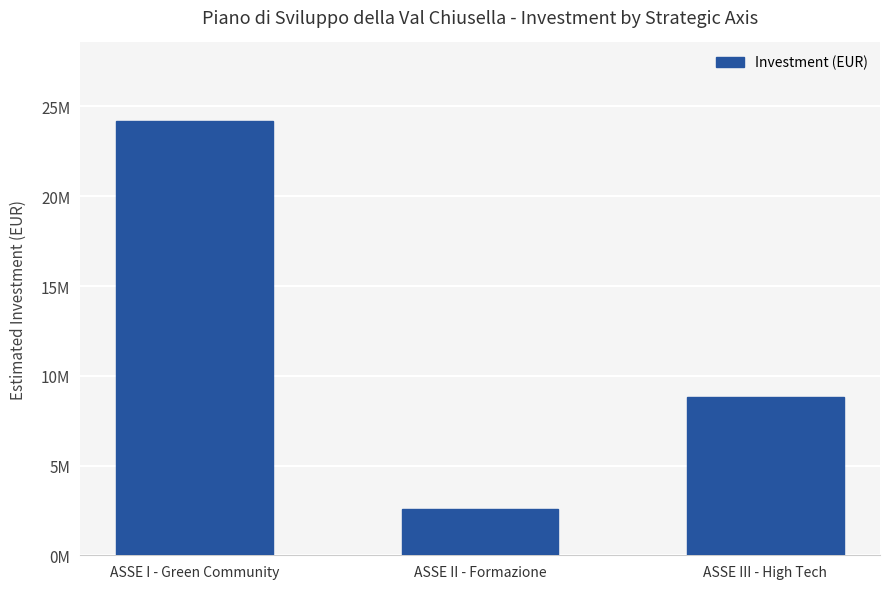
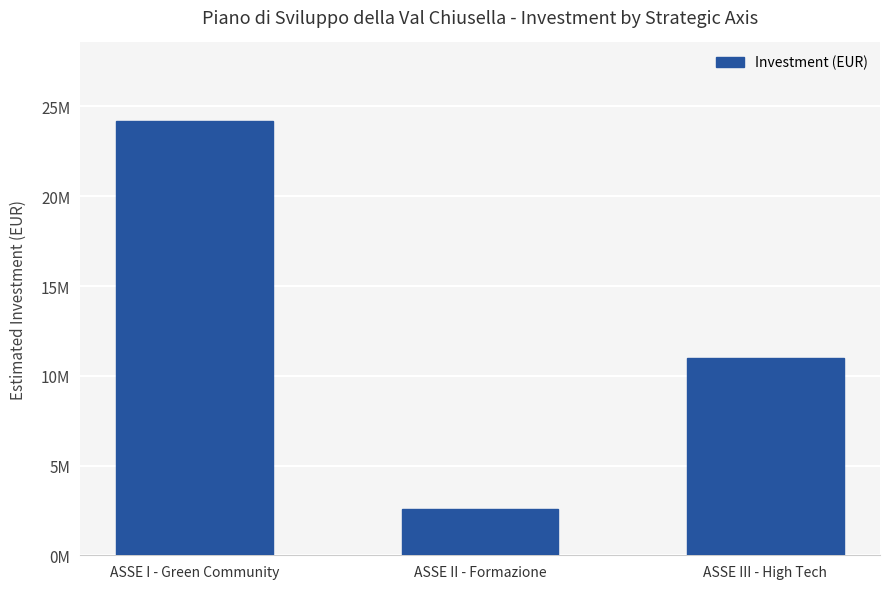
ASSE III - High Tech: 8800000 -> 11000000
